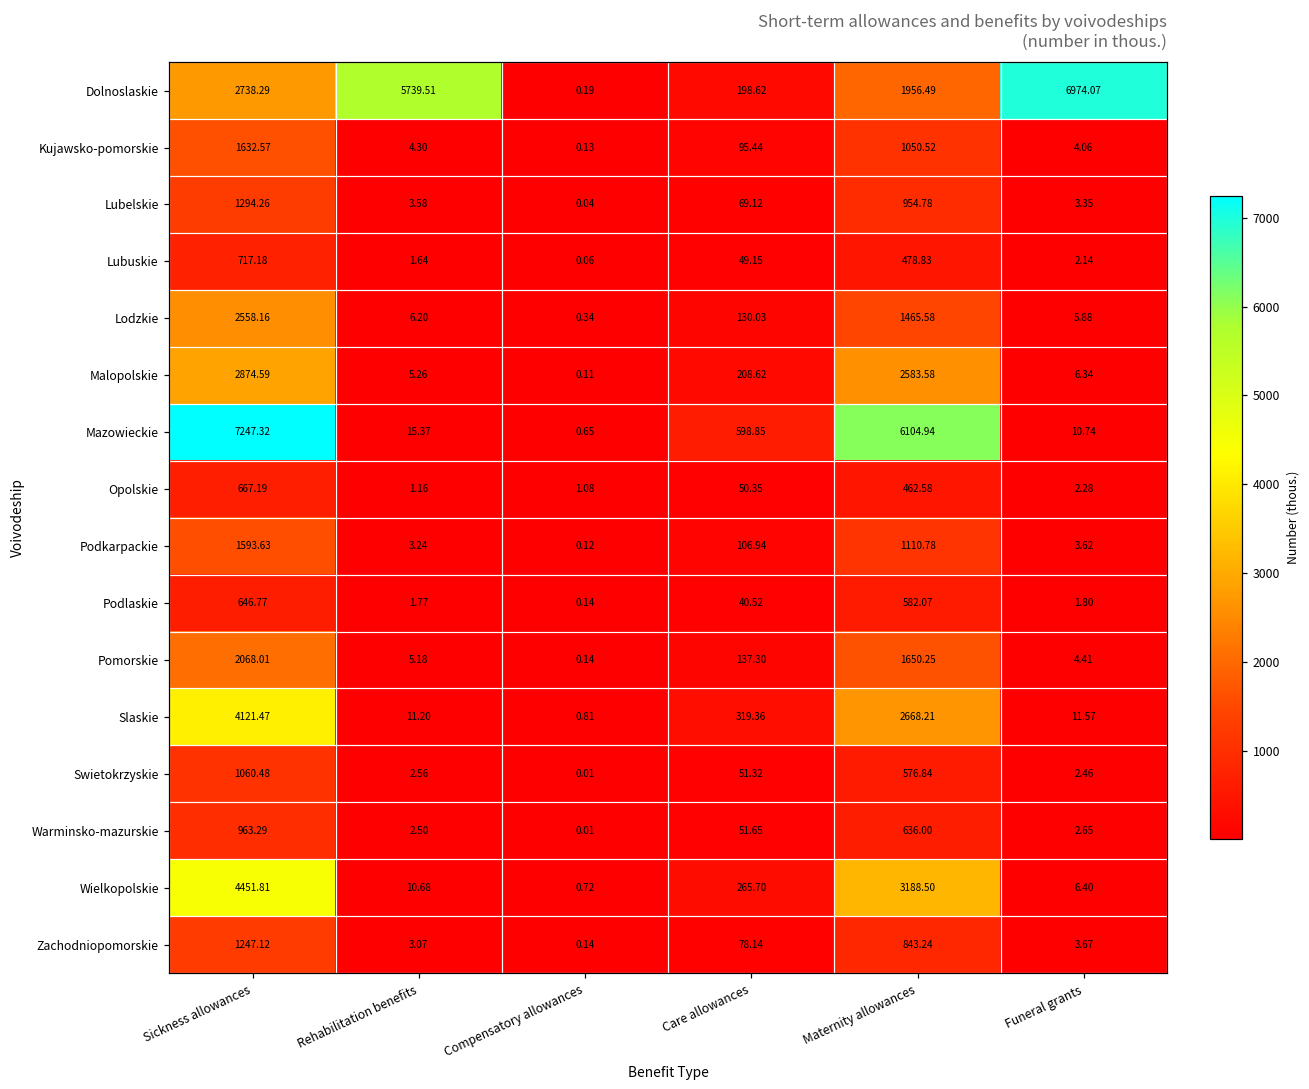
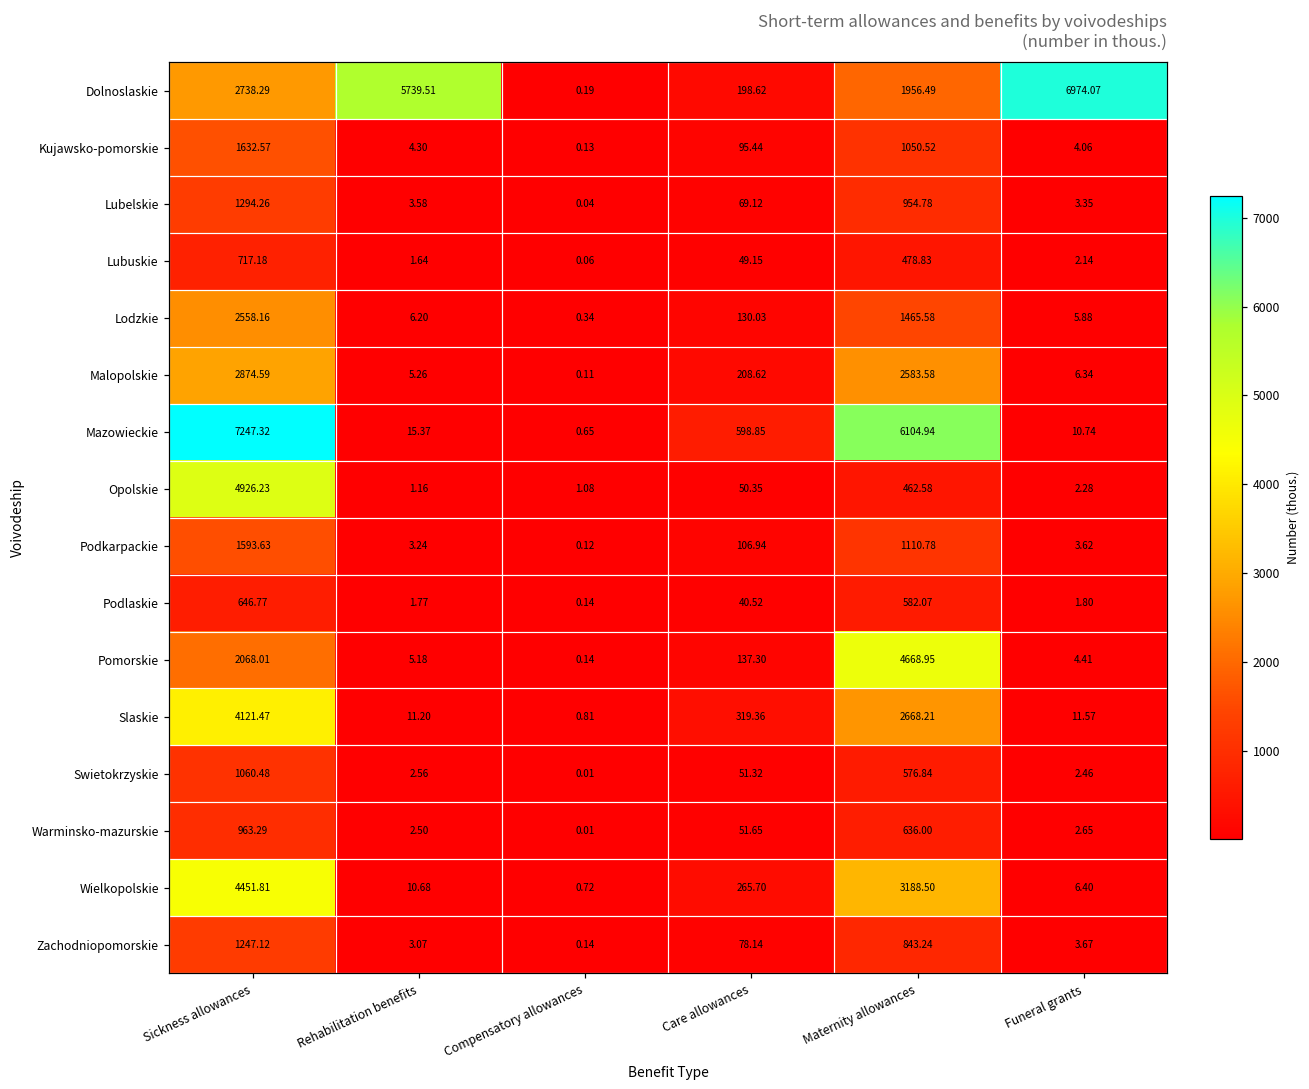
Opolskie, Sickness allowances: 667.19 -> 4926.23
Pomorskie, Maternity allowances: 1650.25 -> 4668.95
